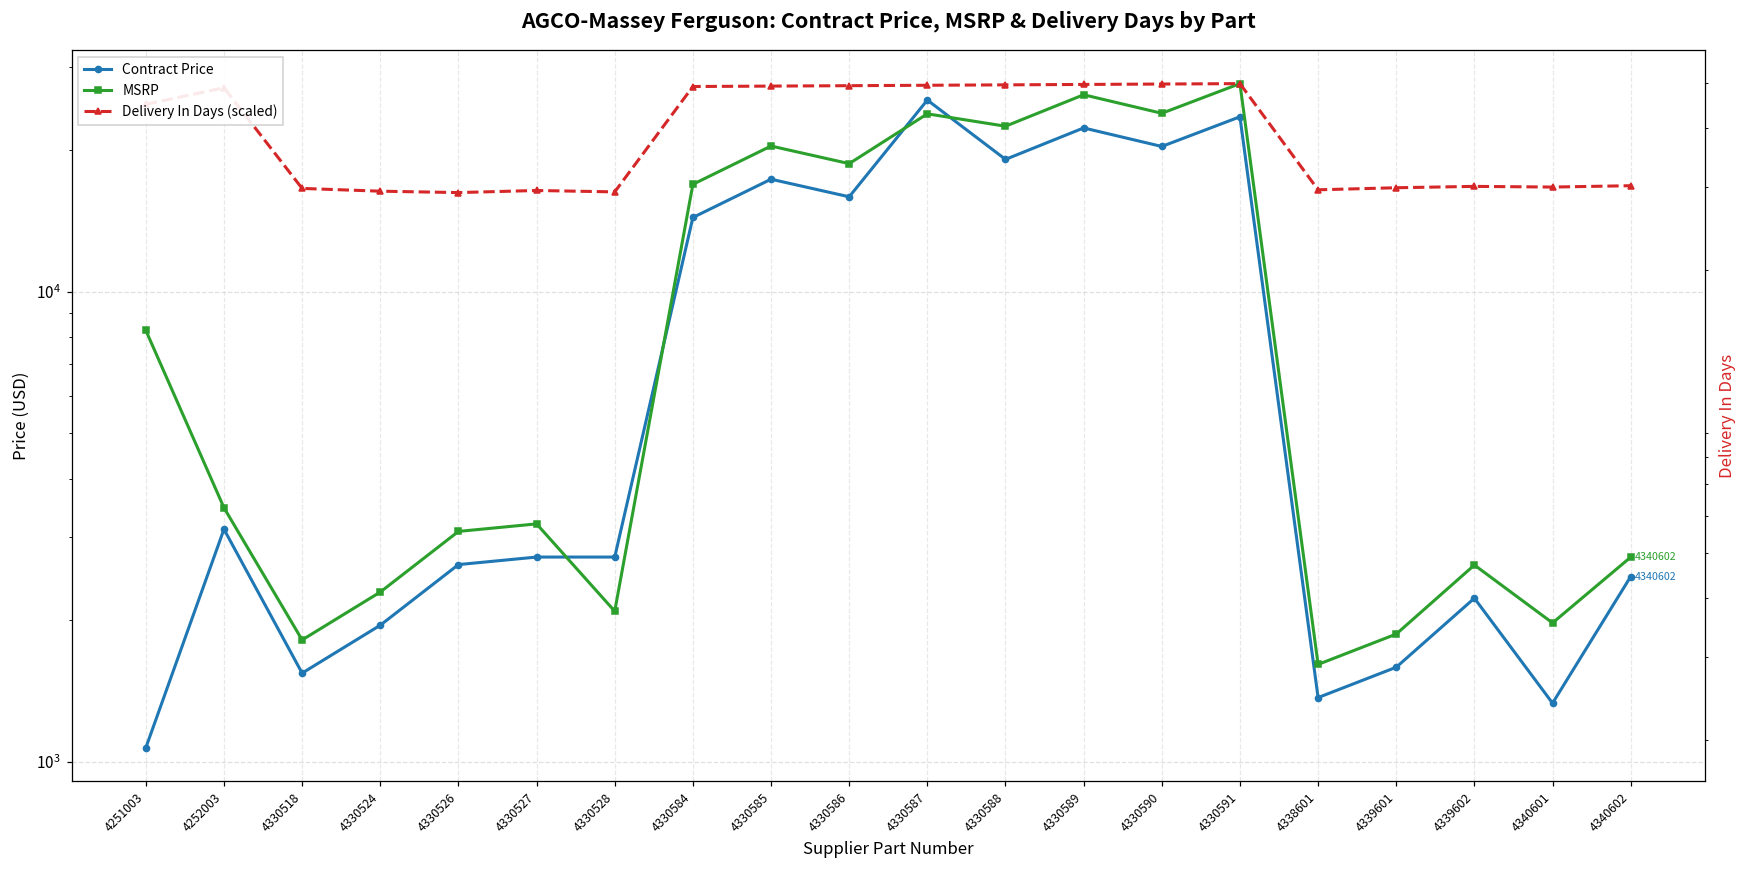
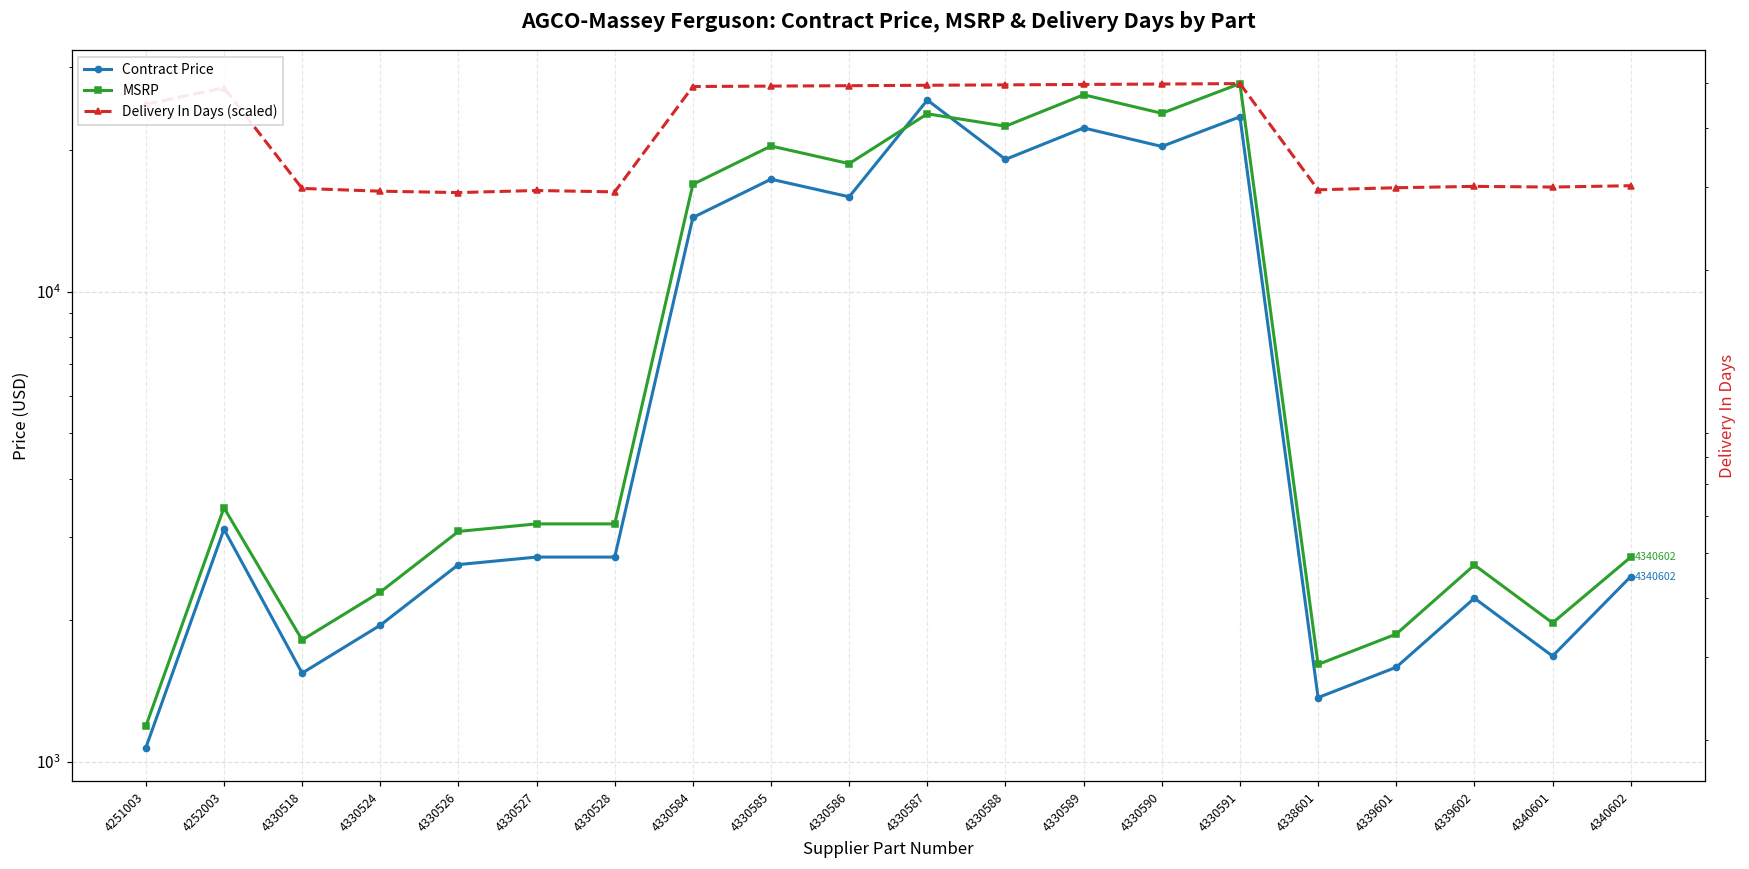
MSRP, 4251003: 8300 -> 1190
MSRP, 4330528: 2100 -> 3200
Contract Price, 4340601: 1330 -> 1680
